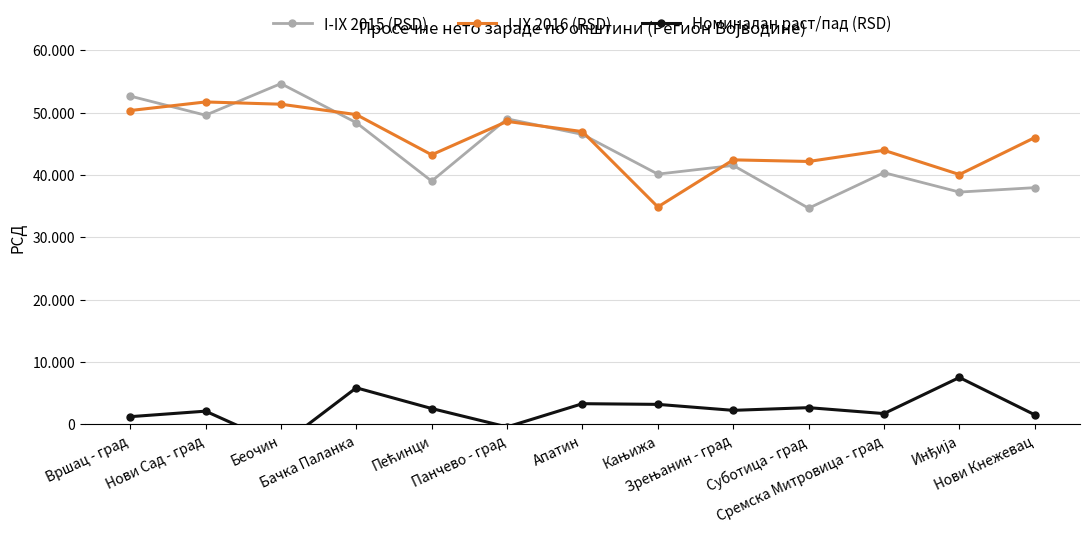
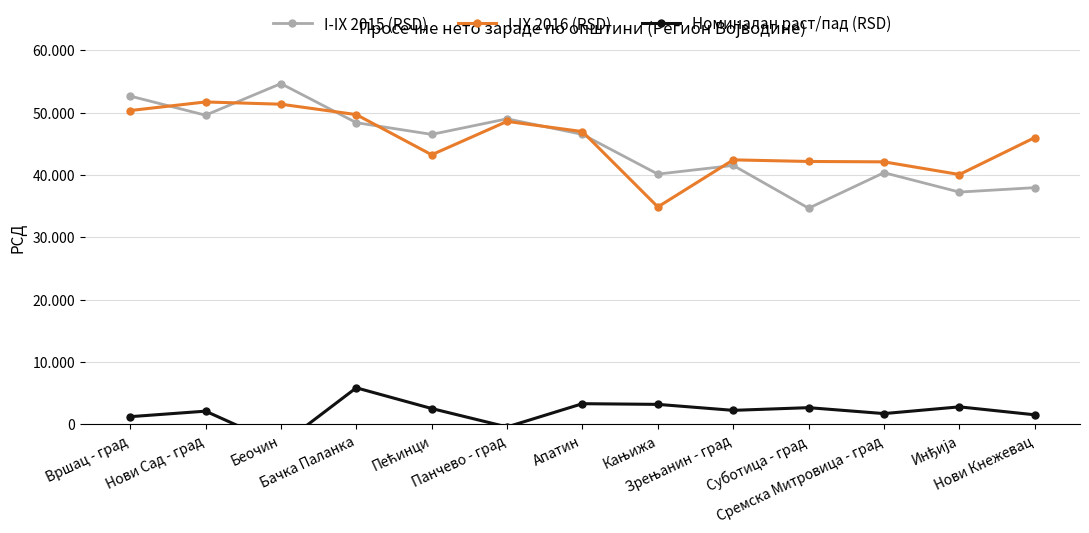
I-IX 2015 (RSD), Пећинци: 39 -> 47
I-IX 2016 (RSD), Сремска Митровица - град: 44 -> 42
Номиналан раст/пад (RSD), Инђија: 8 -> 3
